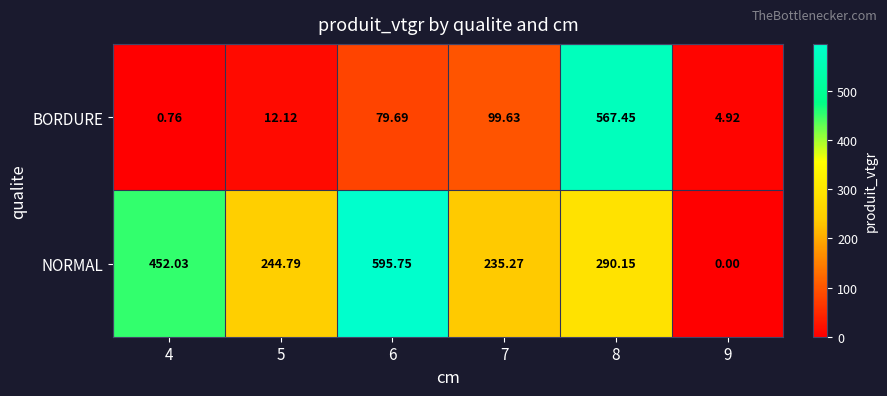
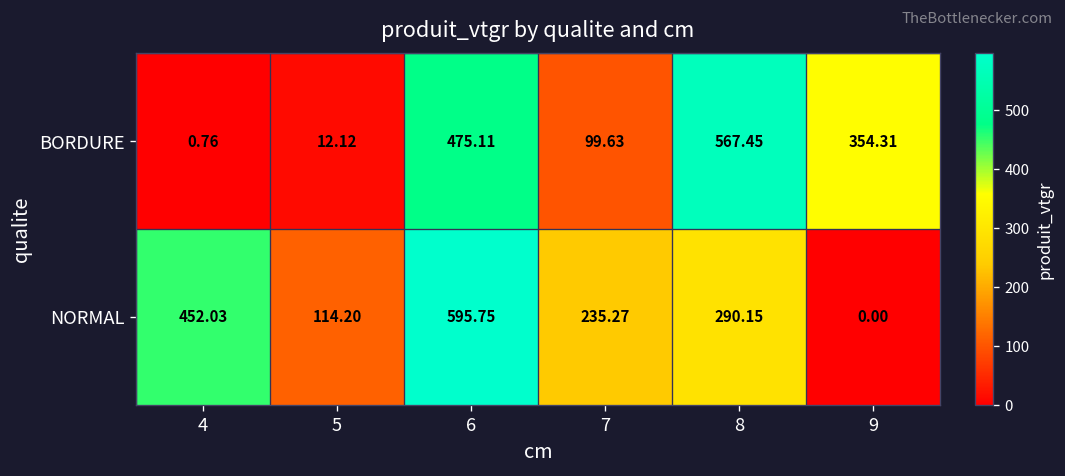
BORDURE, 6: 79.69 -> 475.11
BORDURE, 9: 4.92 -> 354.31
NORMAL, 5: 244.79 -> 114.20
